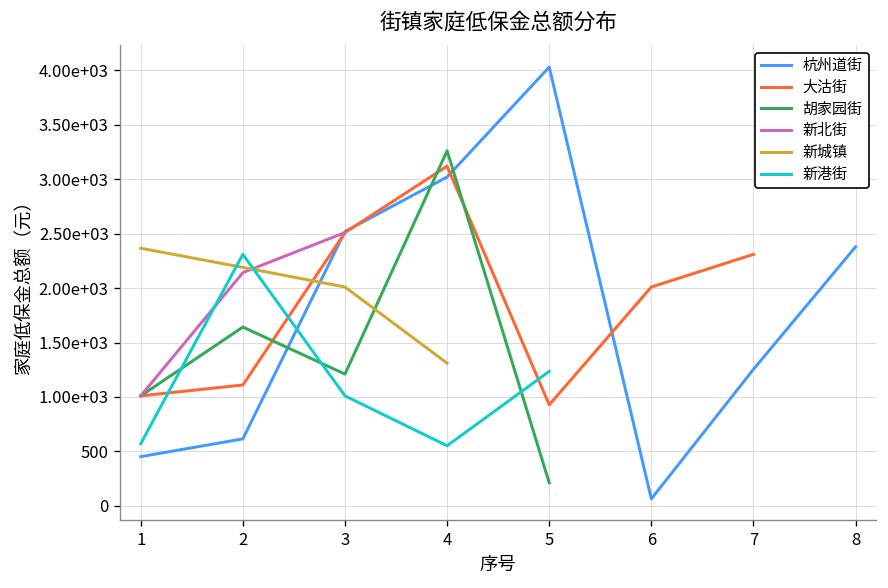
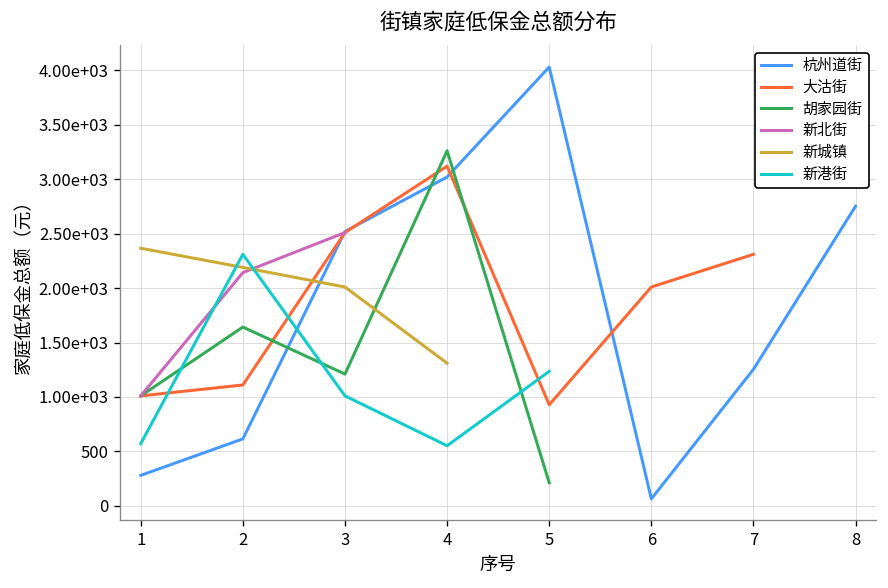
杭州道街, 1: 500 -> 300
杭州道街, 8: 2400 -> 2800
